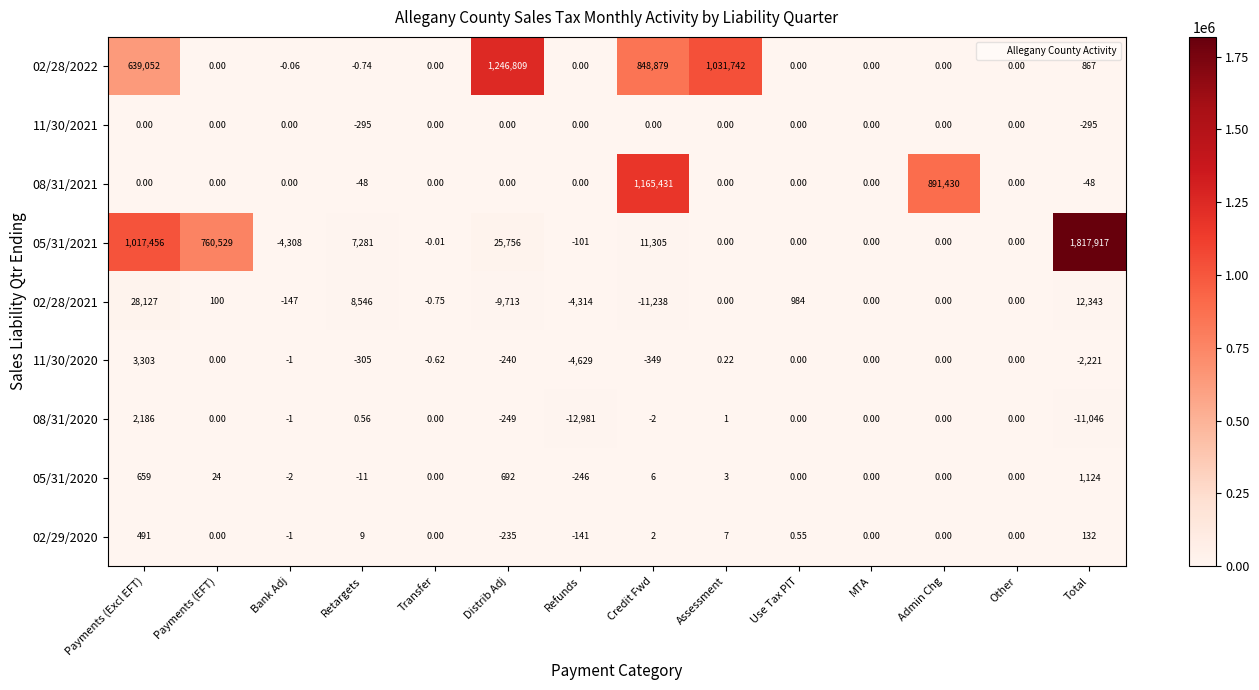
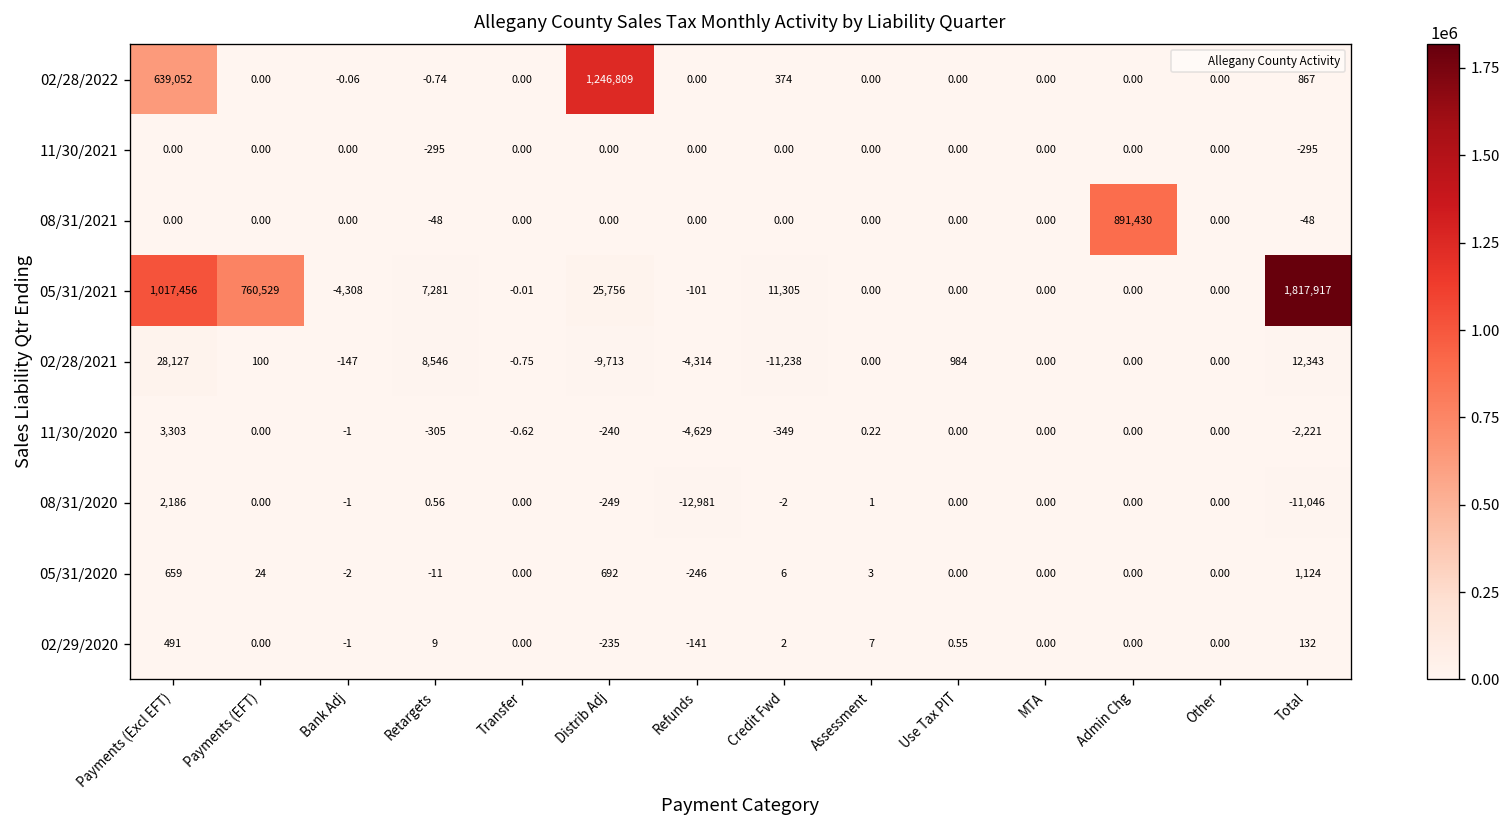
02/28/2022, Credit Fwd: 848,879 -> 374
02/28/2022, Assessment: 1,031,742 -> 0.00
08/31/2021, Credit Fwd: 1,165,431 -> 0.00
